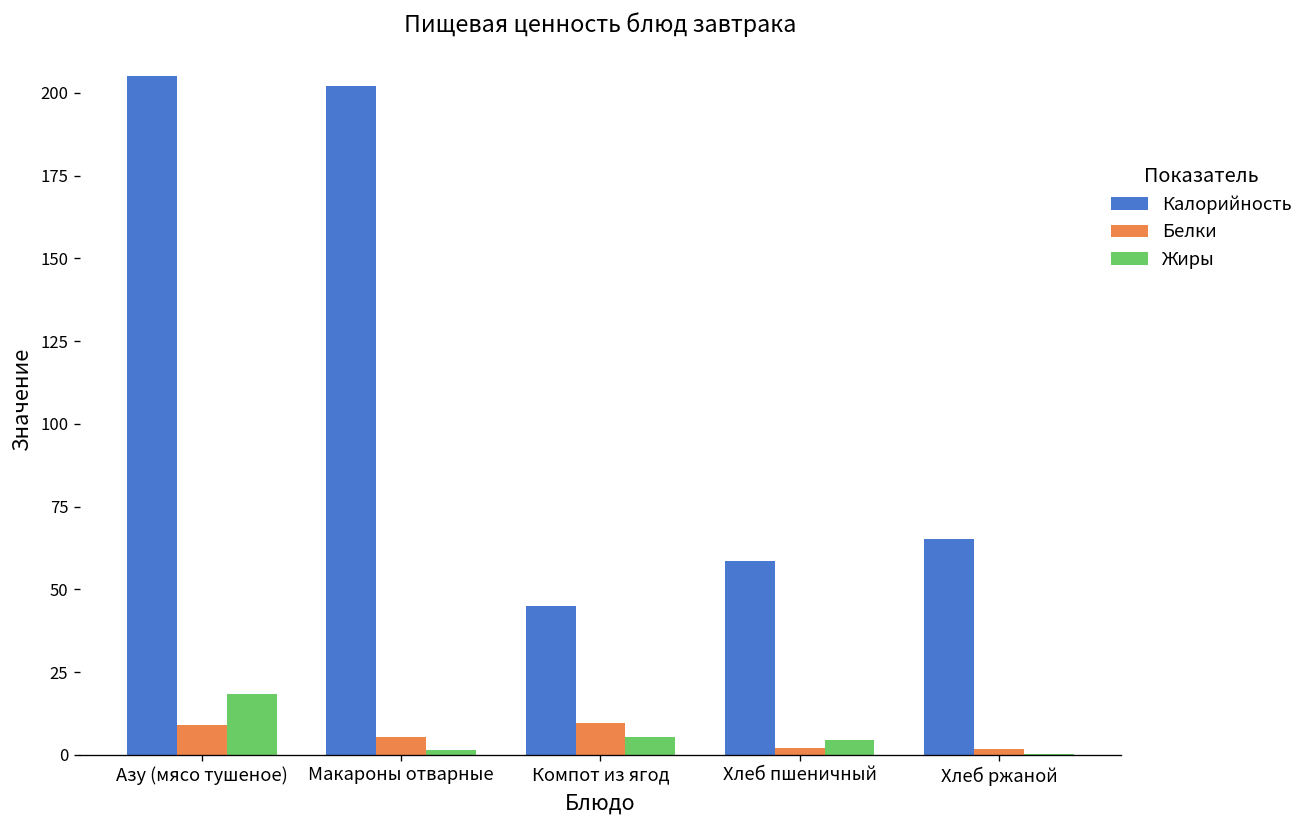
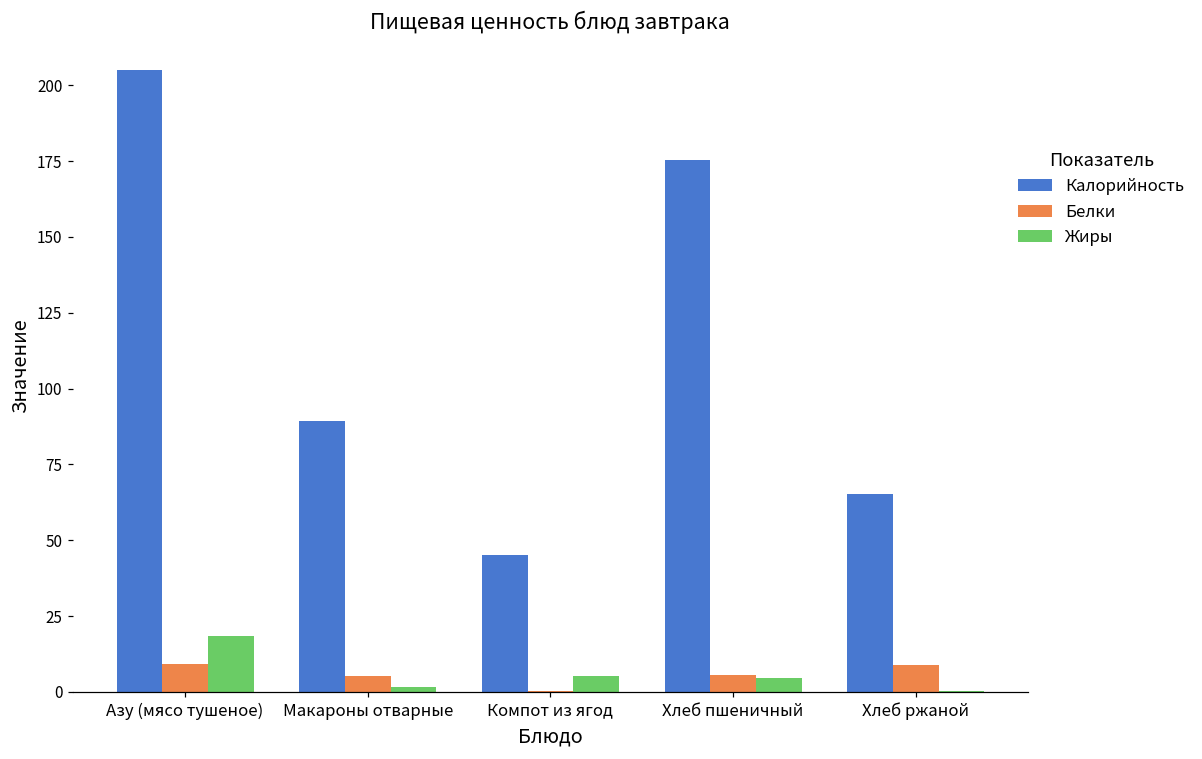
Калорийность, Макароны отварные: 202 -> 89
Белки, Компот из ягод: 10 -> 0
Калорийность, Хлеб пшеничный: 58 -> 175
Белки, Хлеб пшеничный: 2 -> 6
Белки, Хлеб ржаной: 2 -> 9
